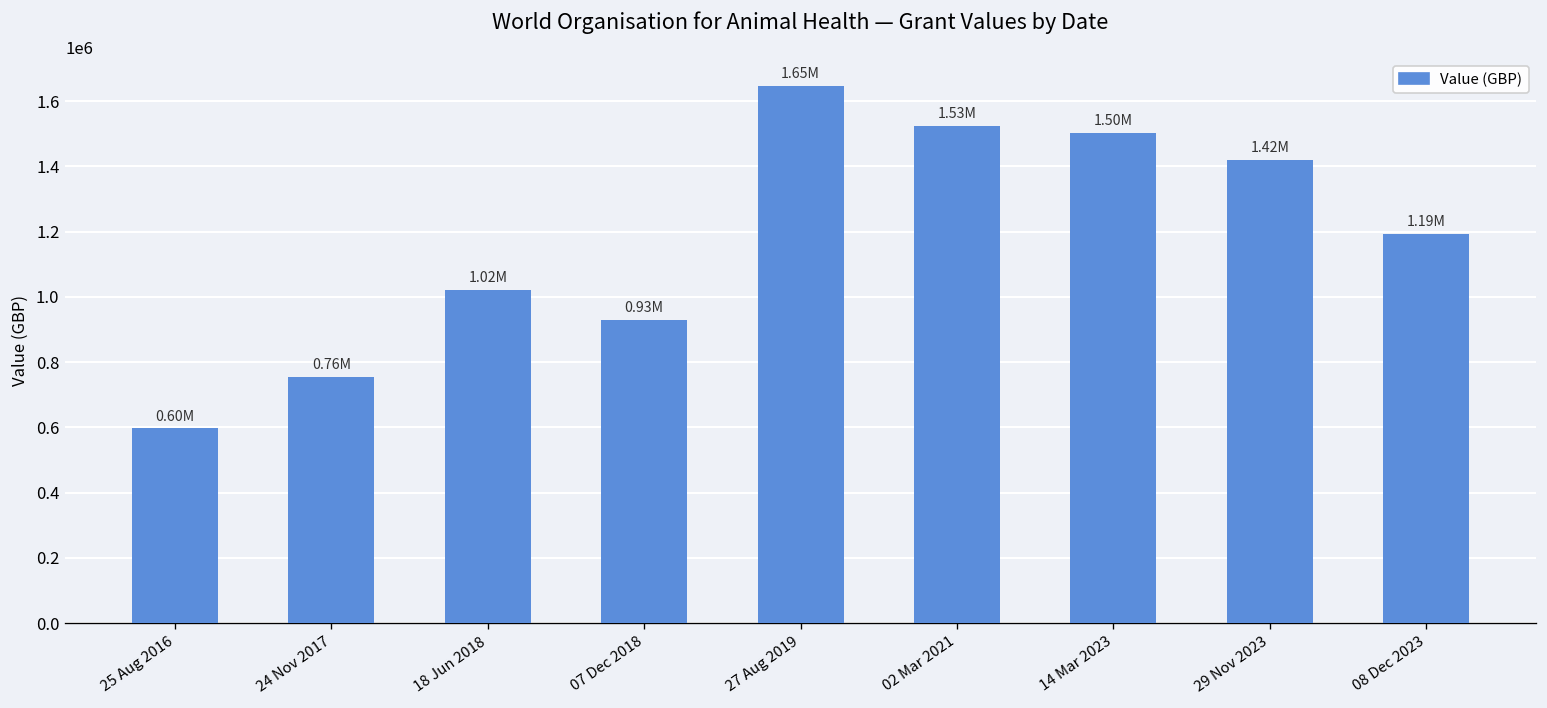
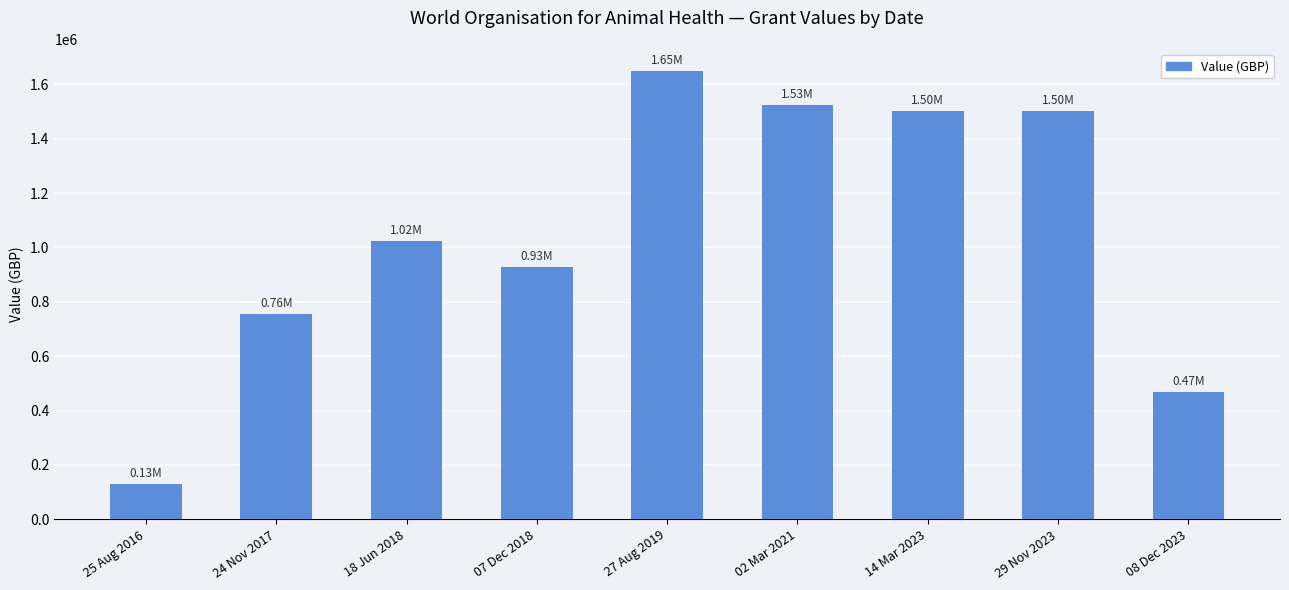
25 Aug 2016: 0.60M -> 0.13M
29 Nov 2023: 1.42M -> 1.50M
08 Dec 2023: 1.19M -> 0.47M
